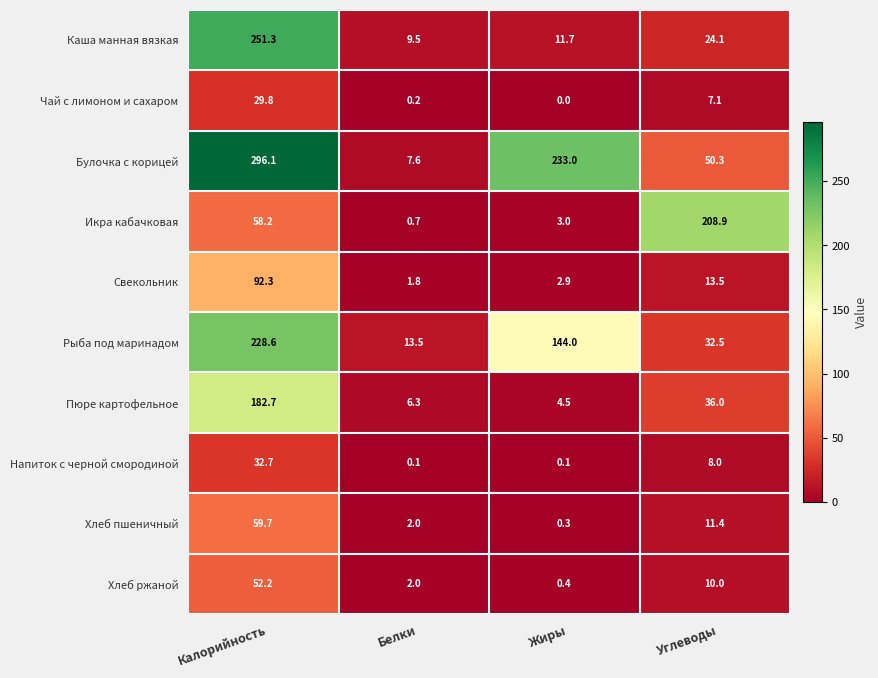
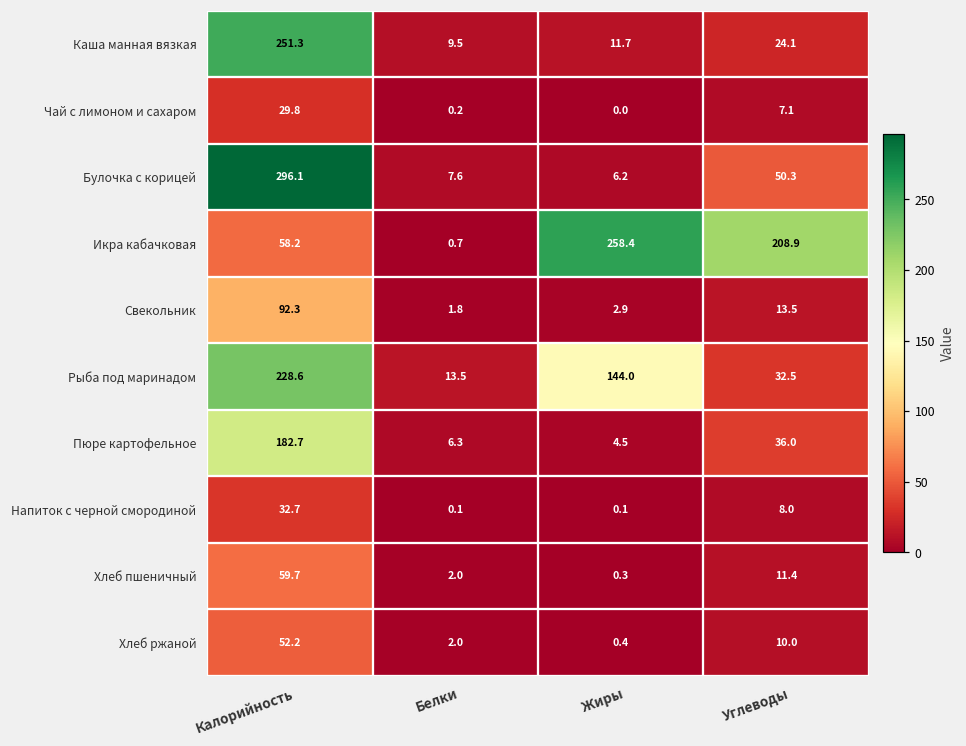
Булочка с корицей, Жиры: 233.0 -> 6.2
Икра кабачковая, Жиры: 3.0 -> 258.4
